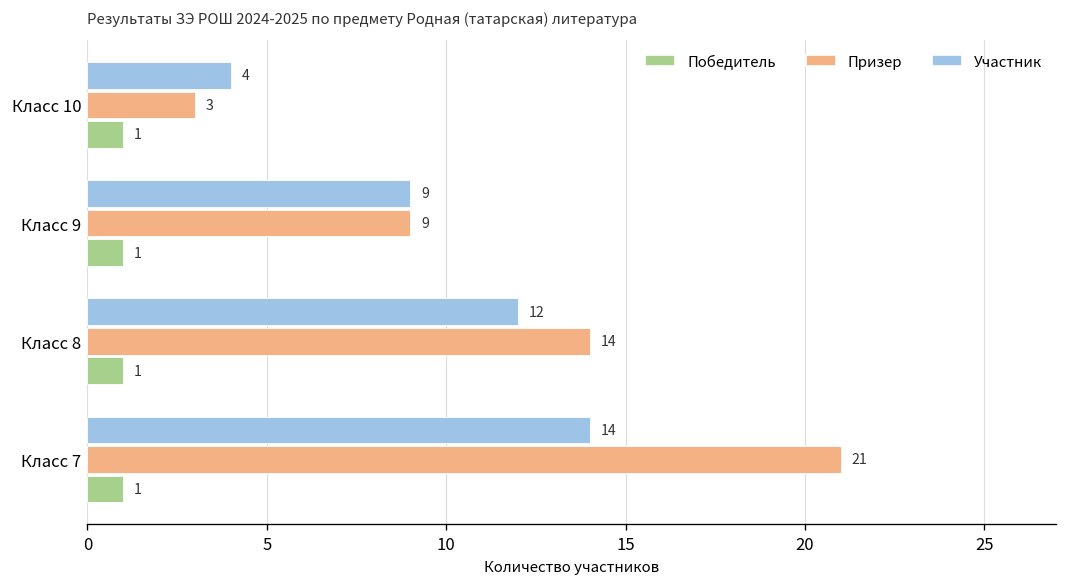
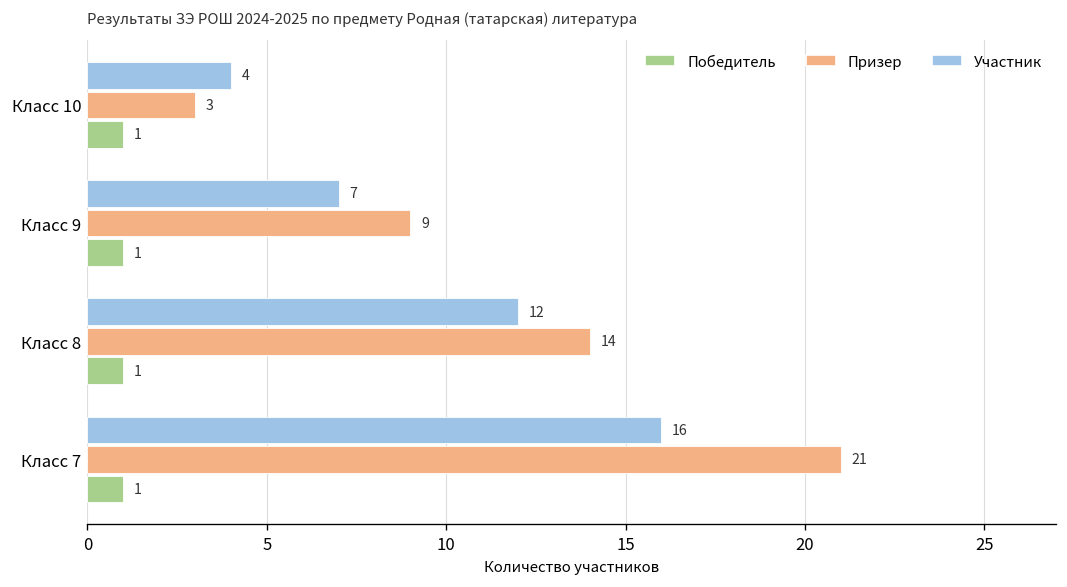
Участник, Класс 9: 9 -> 7
Участник, Класс 7: 14 -> 16
